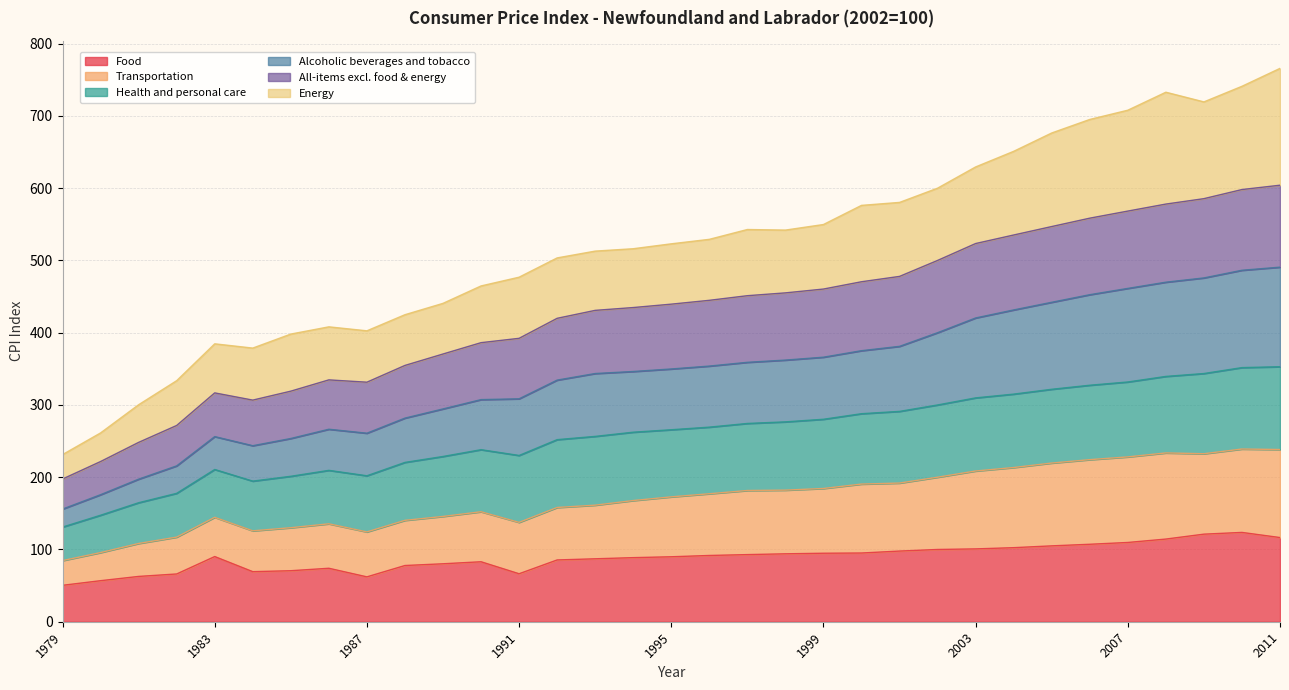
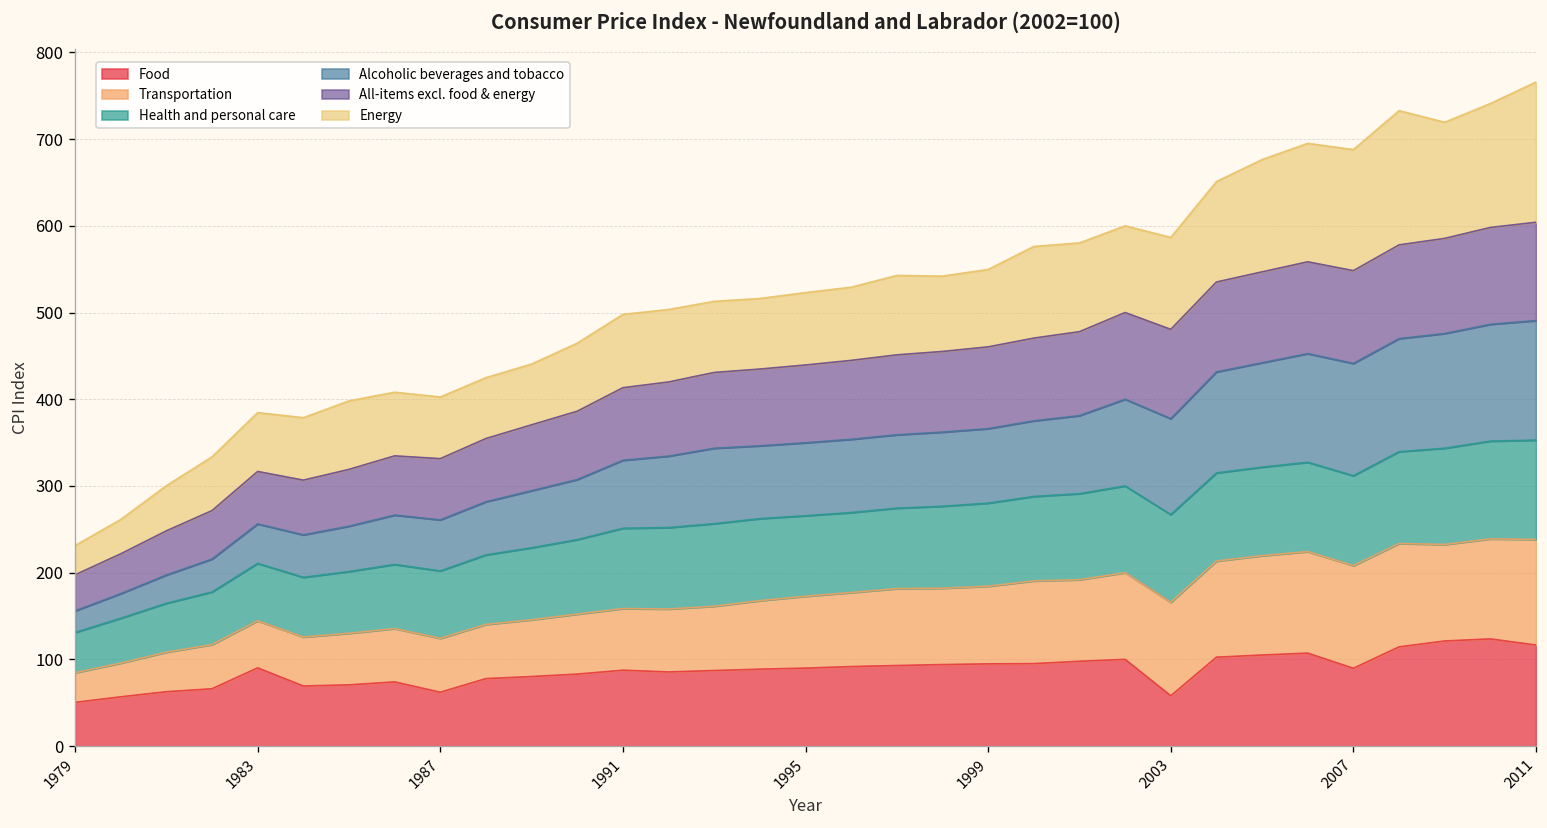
Food, 1991: 70 -> 90
Food, 2003: 100 -> 60
Food, 2007: 110 -> 90
